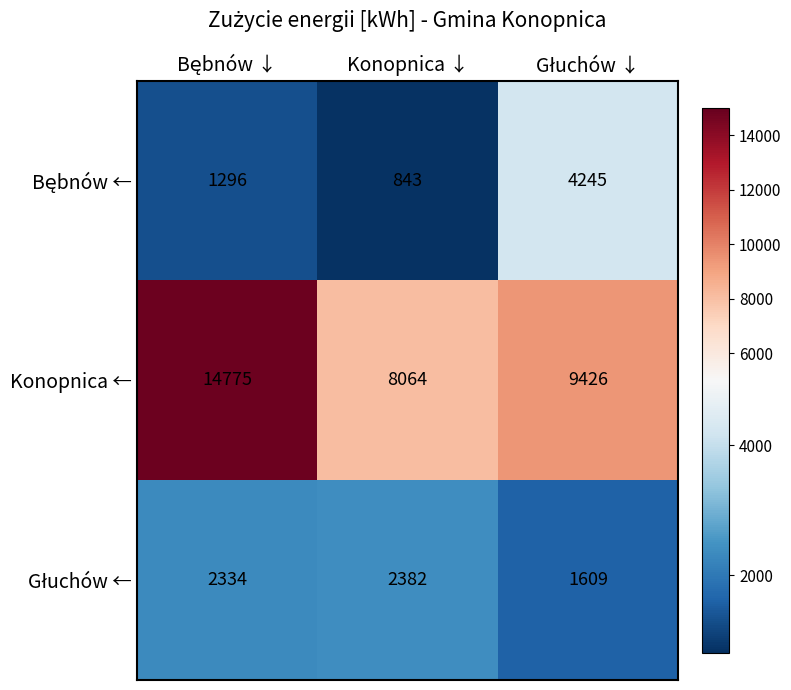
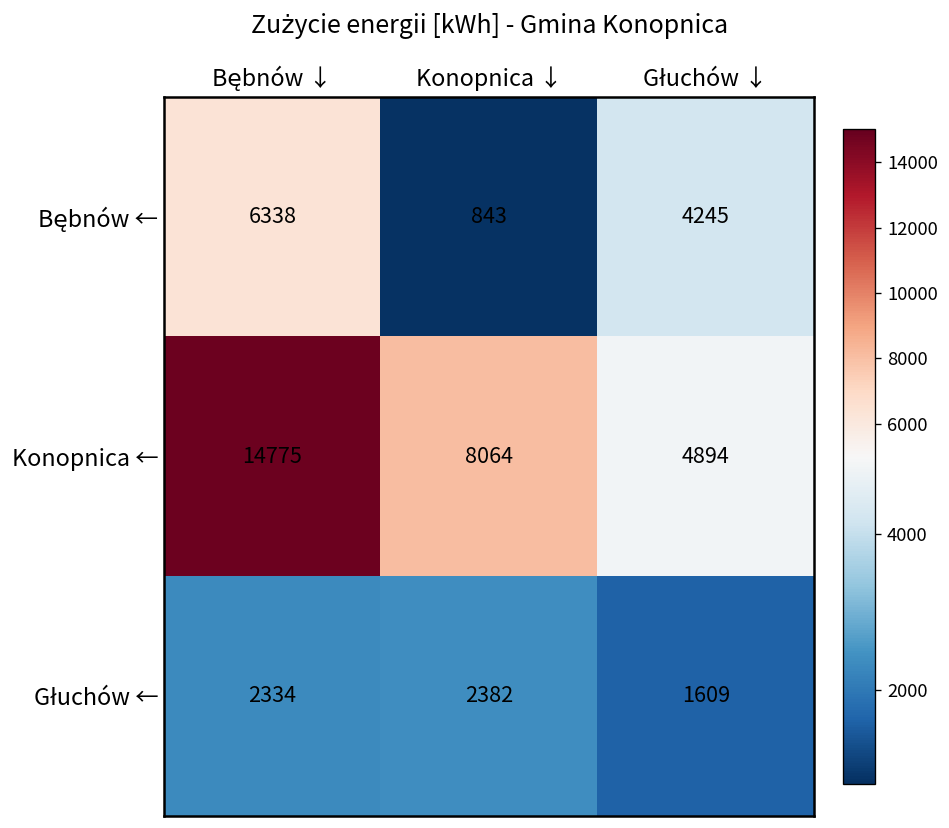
Bębnów ←, Bębnów ↓: 1296 -> 6338
Konopnica ←, Głuchów ↓: 9426 -> 4894
